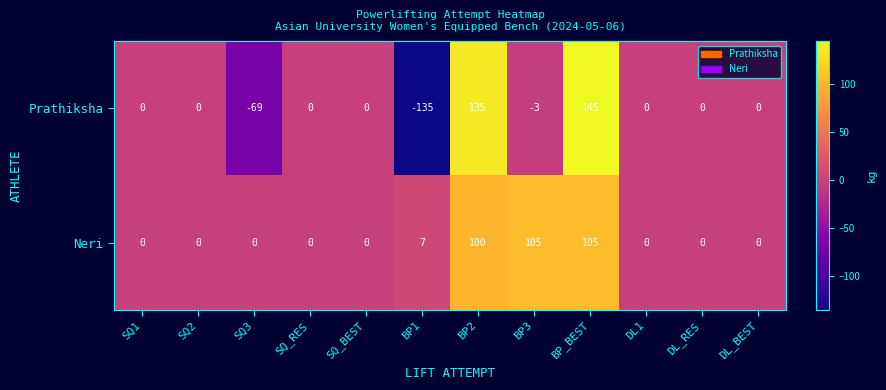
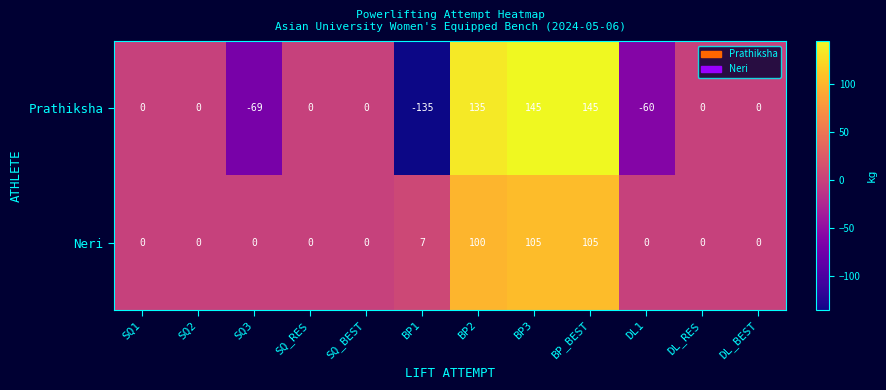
Prathiksha, BP3: -3 -> 145
Prathiksha, DL1: 0 -> -60
